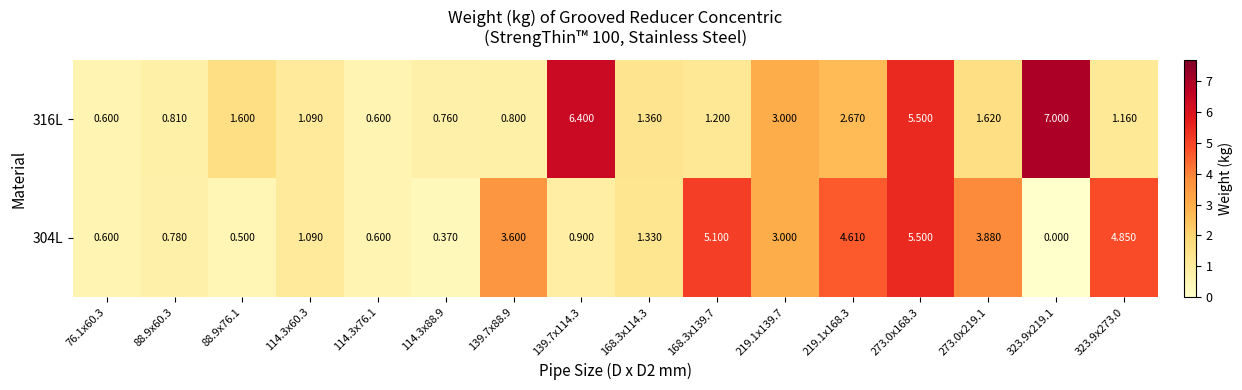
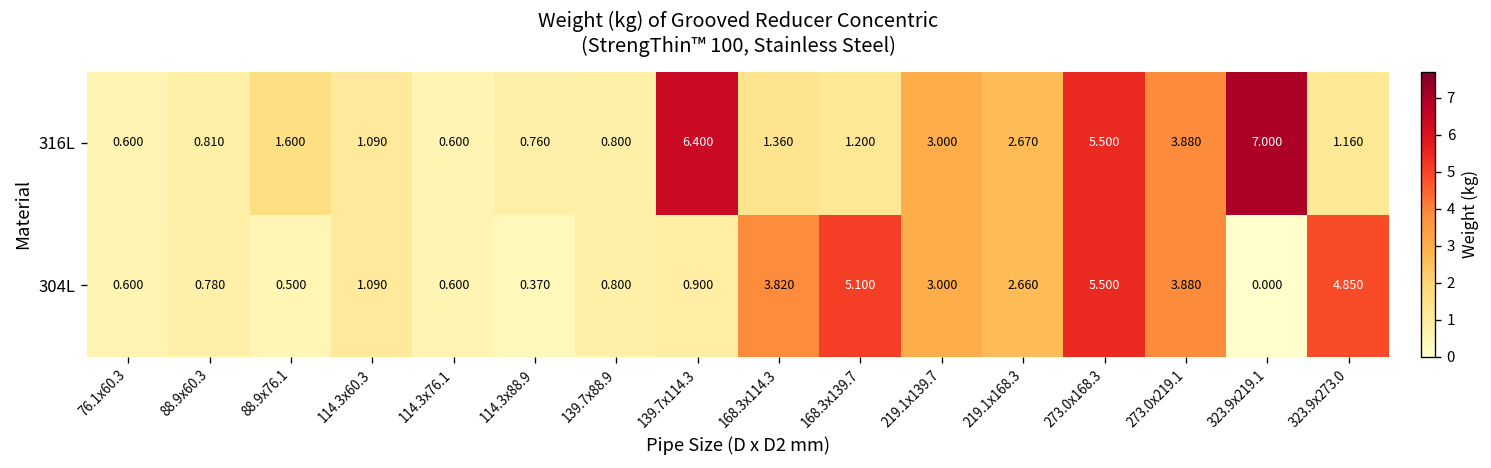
316L, 273.0x219.1: 1.620 -> 3.880
304L, 139.7x88.9: 3.600 -> 0.800
304L, 168.3x114.3: 1.330 -> 3.820
304L, 219.1x168.3: 4.610 -> 2.660
